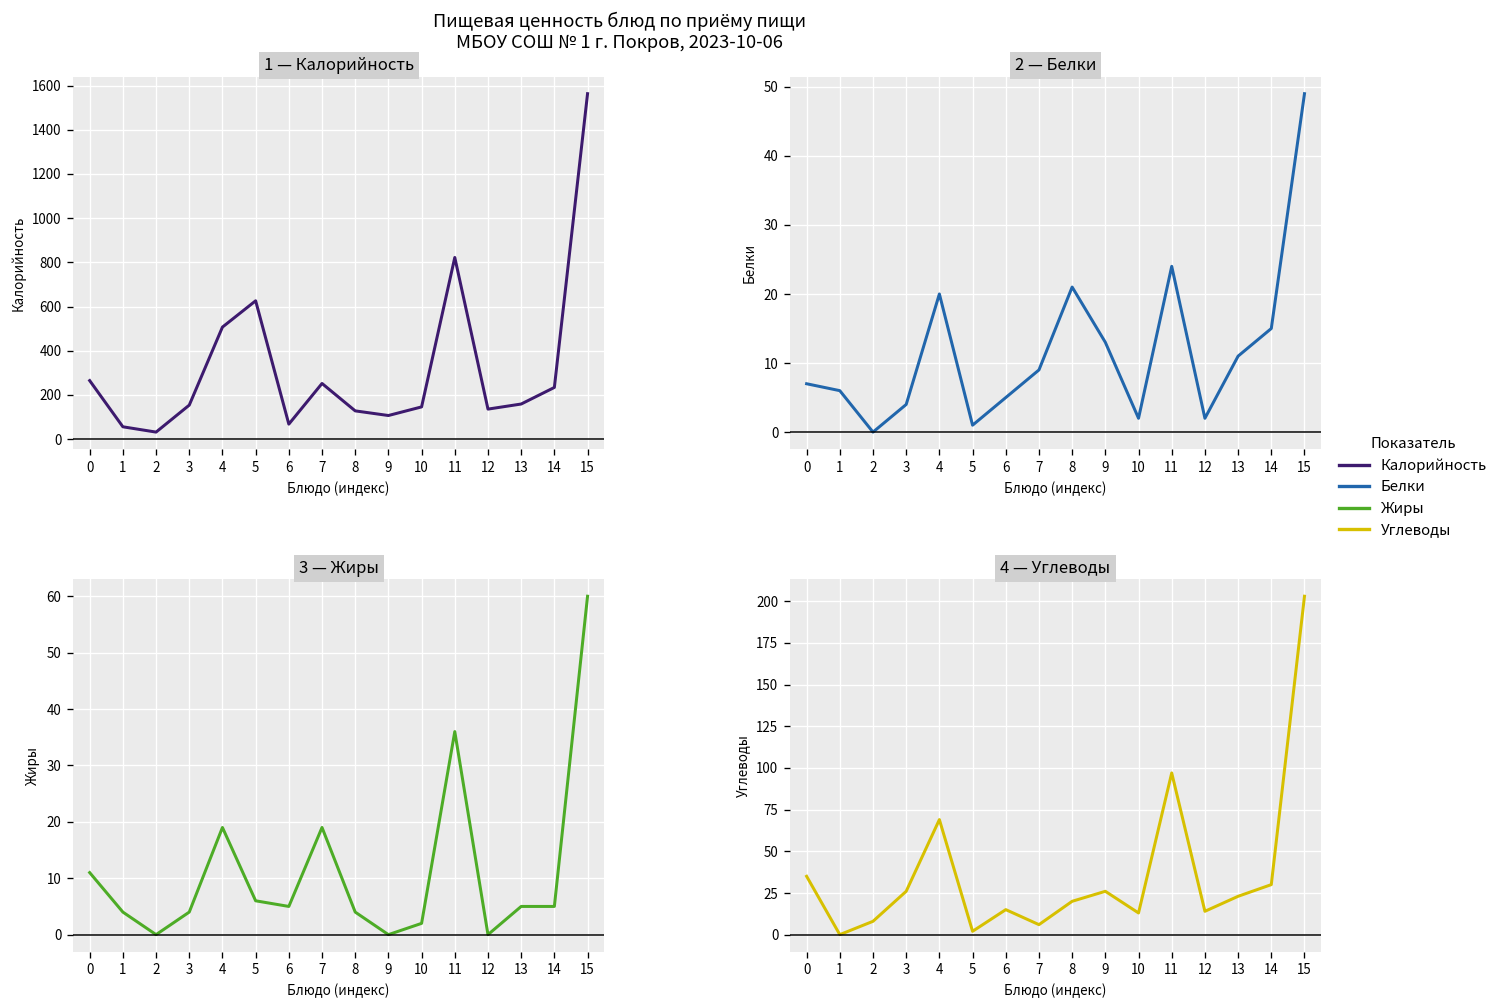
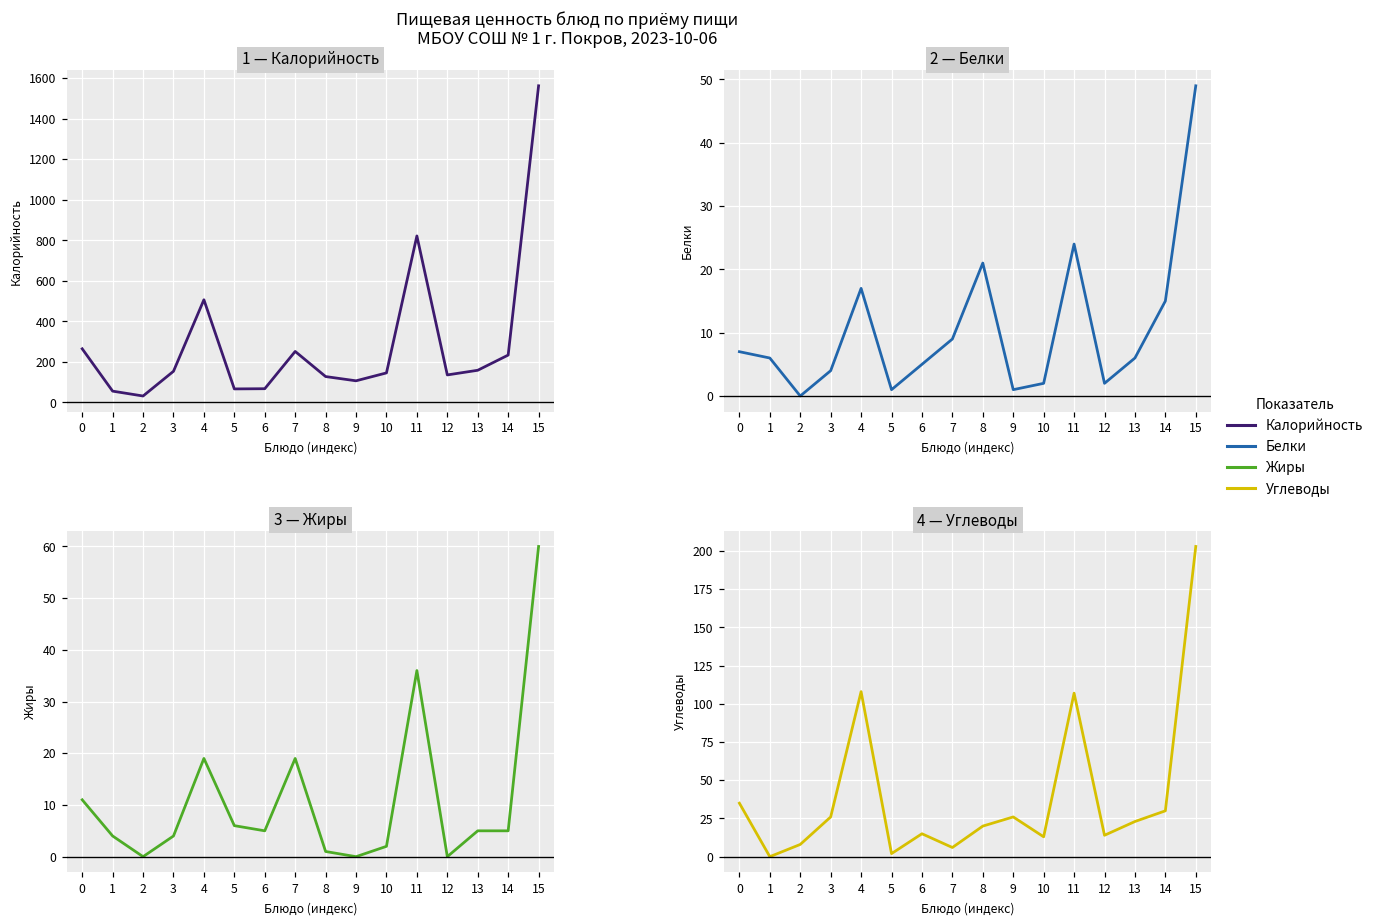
1 — Калорийность, 5: 630 -> 70
2 — Белки, 4: 20 -> 17
2 — Белки, 9: 13 -> 1
2 — Белки, 13: 11 -> 6
3 — Жиры, 8: 4 -> 1
4 — Углеводы, 4: 69 -> 108
4 — Углеводы, 11: 97 -> 107
